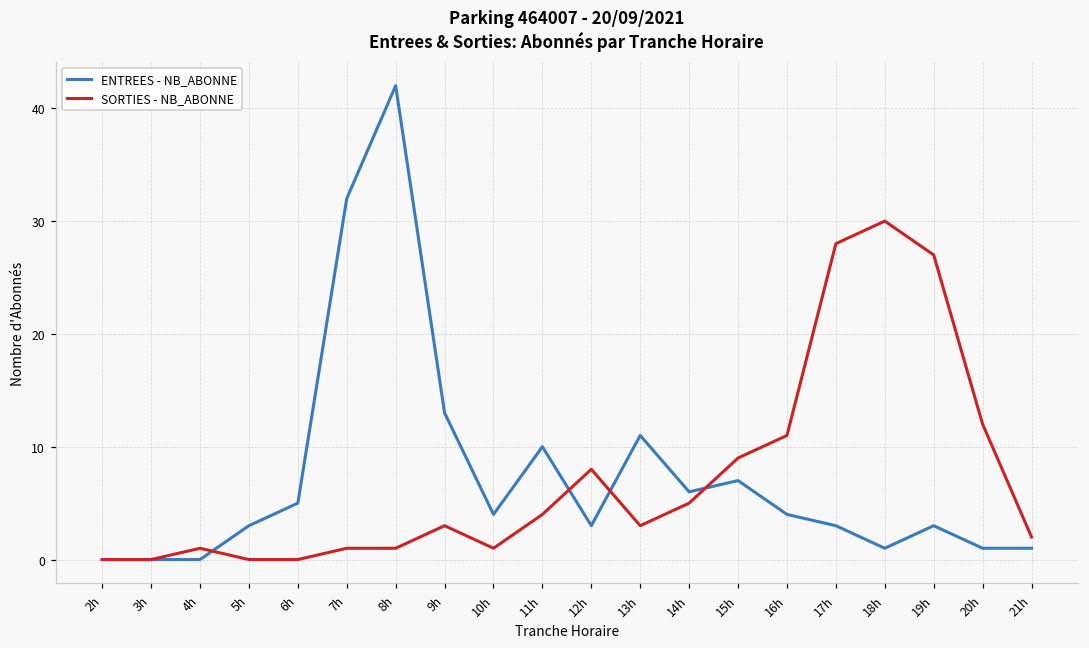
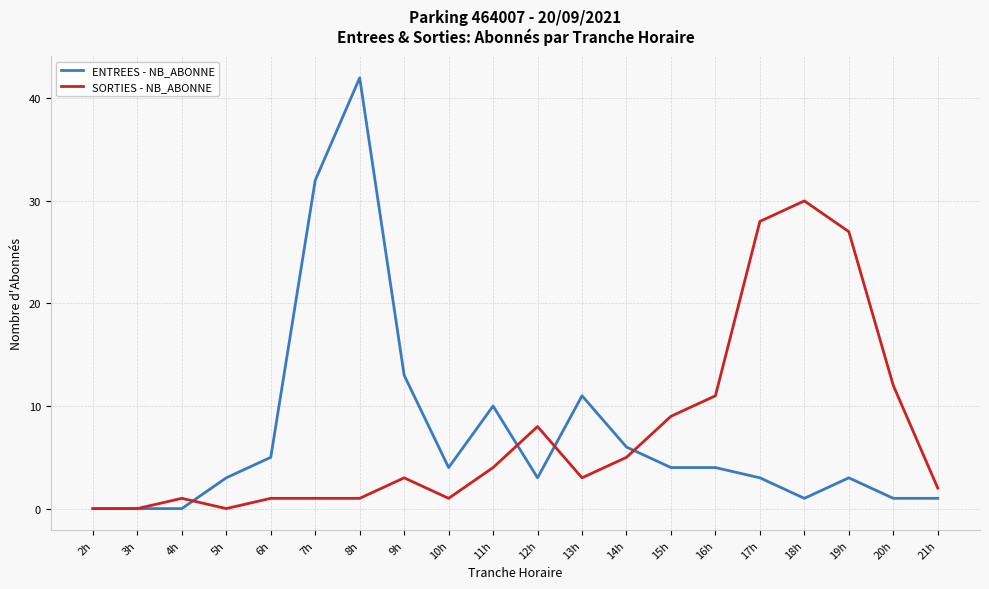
SORTIES - NB_ABONNE, 6h: 0 -> 1
ENTREES - NB_ABONNE, 15h: 7 -> 4
